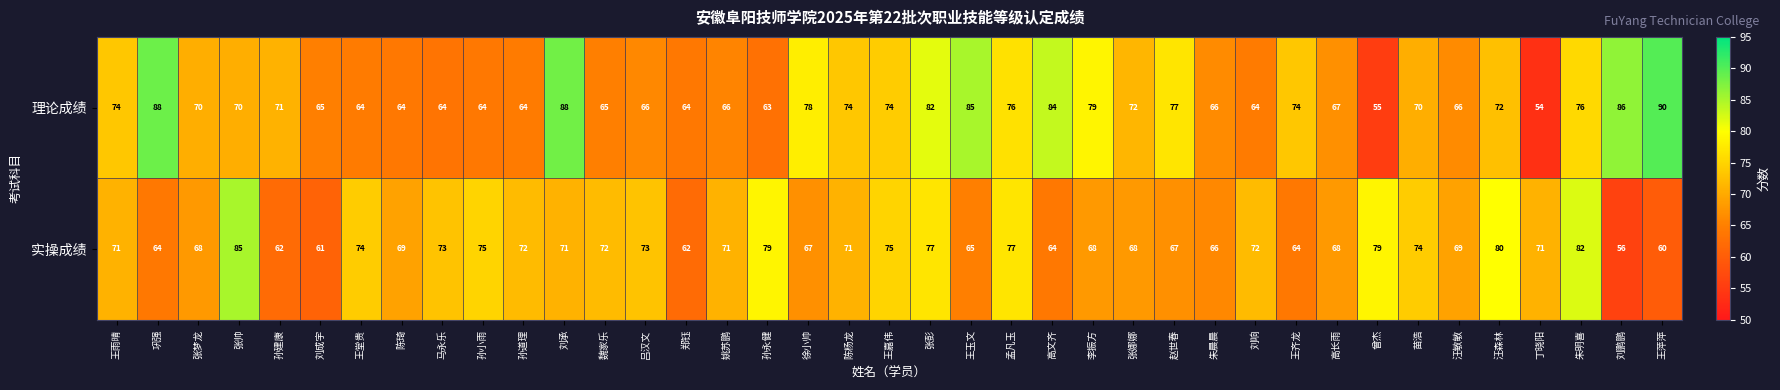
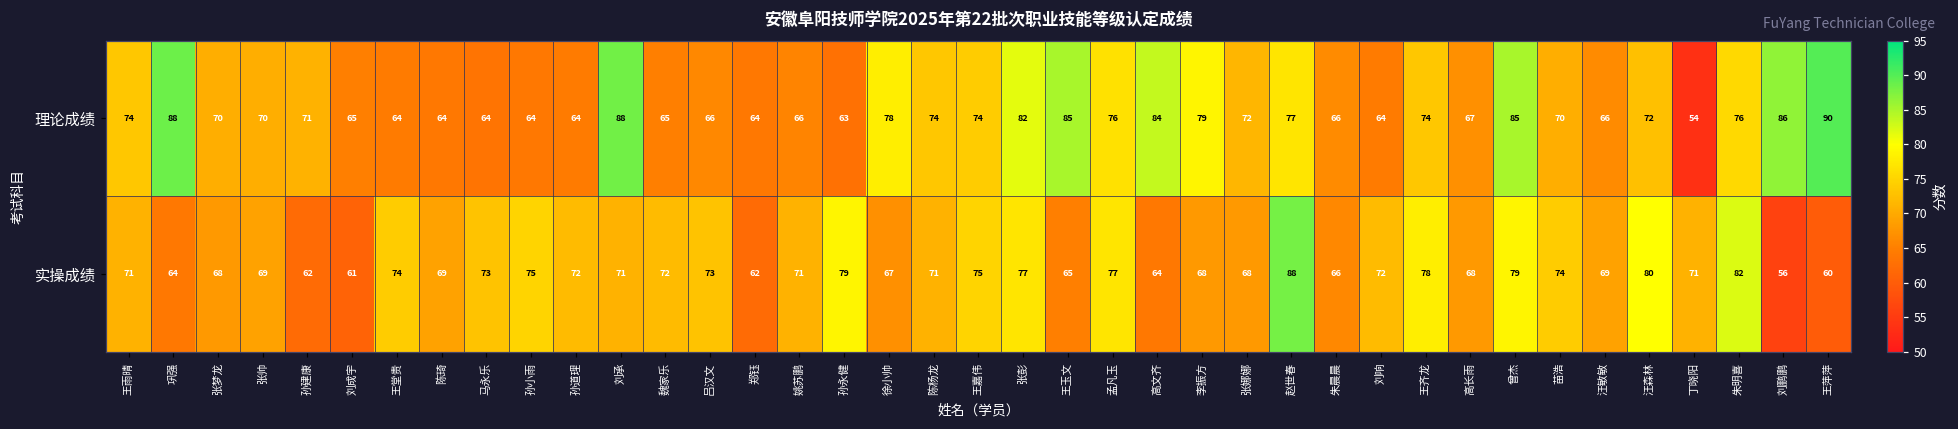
理论成绩, 曾杰: 55 -> 85
实操成绩, 张帅: 85 -> 69
实操成绩, 赵世春: 67 -> 88
实操成绩, 王齐龙: 64 -> 78
